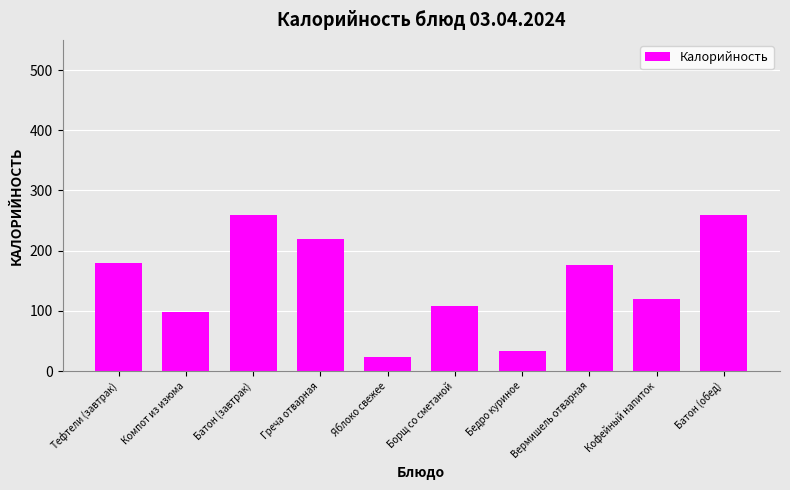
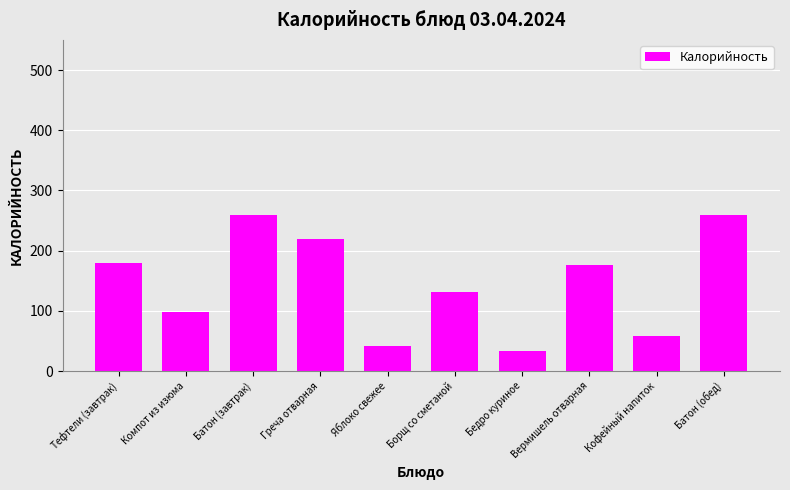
Яблоко свежее: 20 -> 40
Борщ со сметаной: 110 -> 130
Кофейный напиток: 120 -> 60
